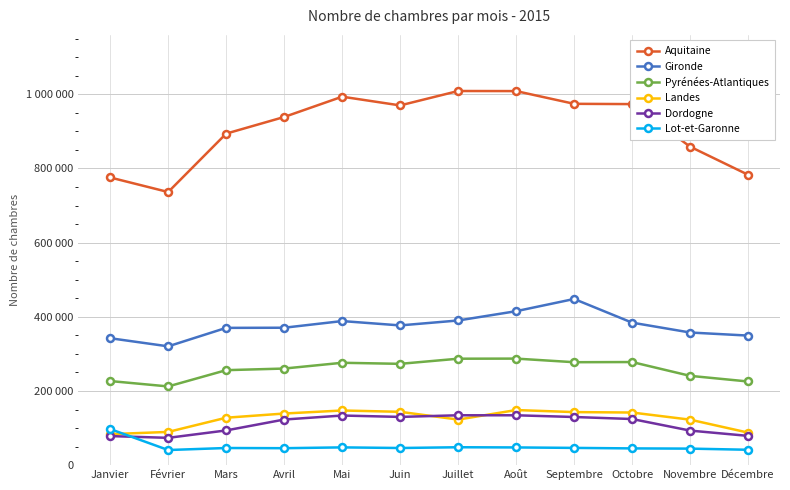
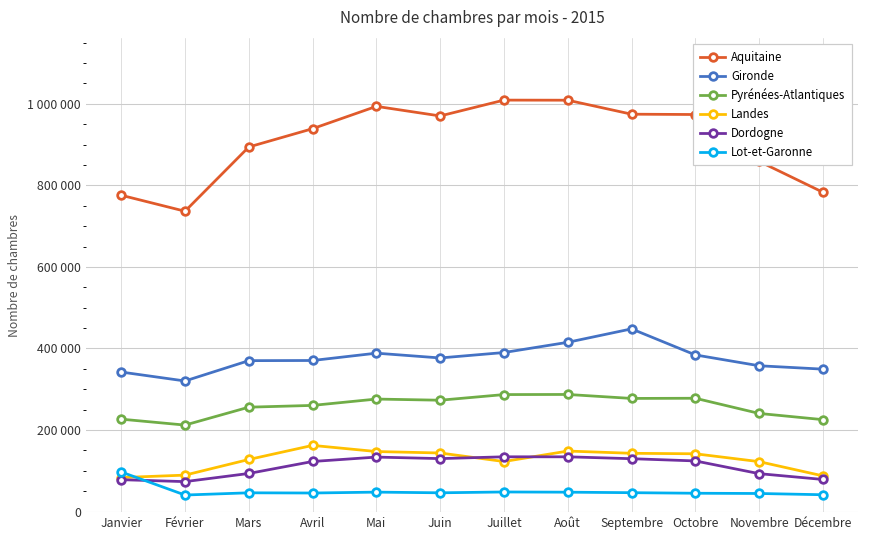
Landes, Avril: 140000 -> 160000
